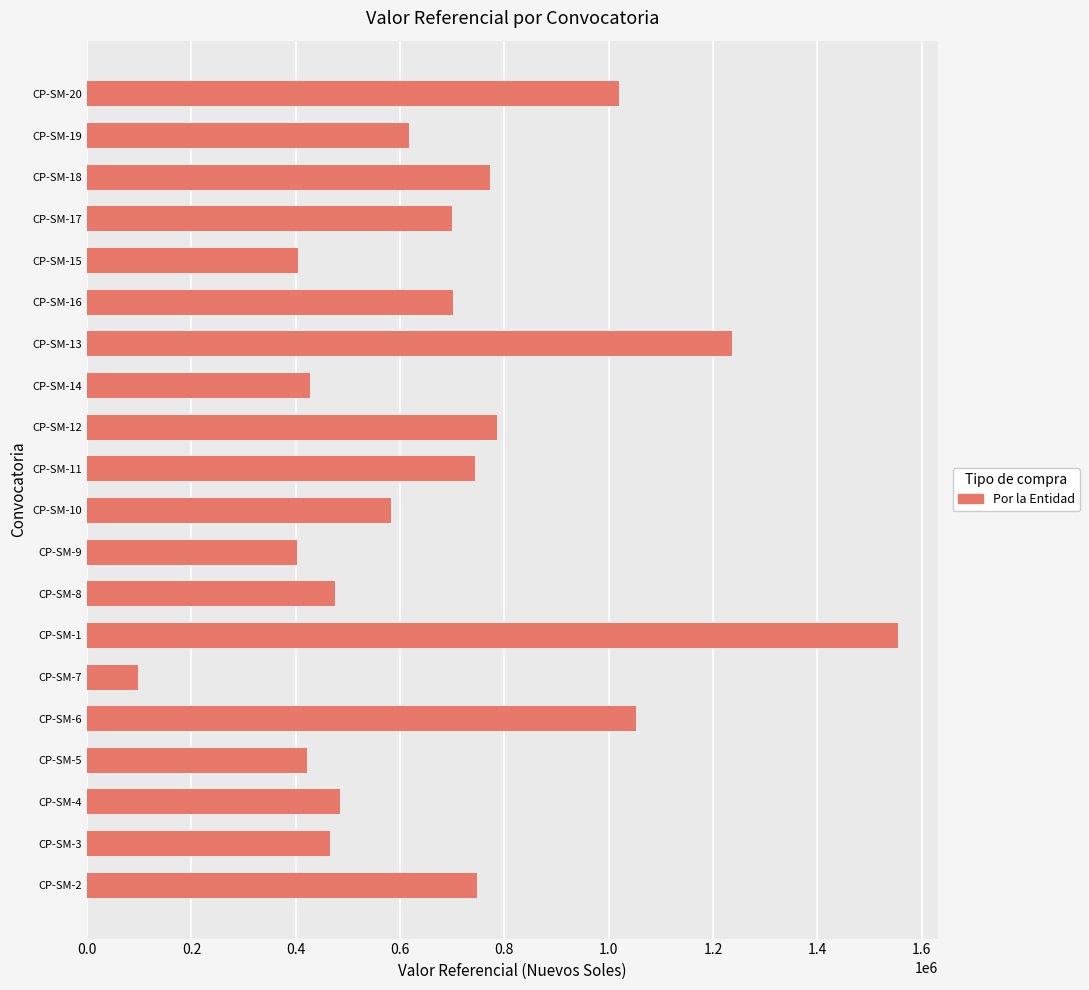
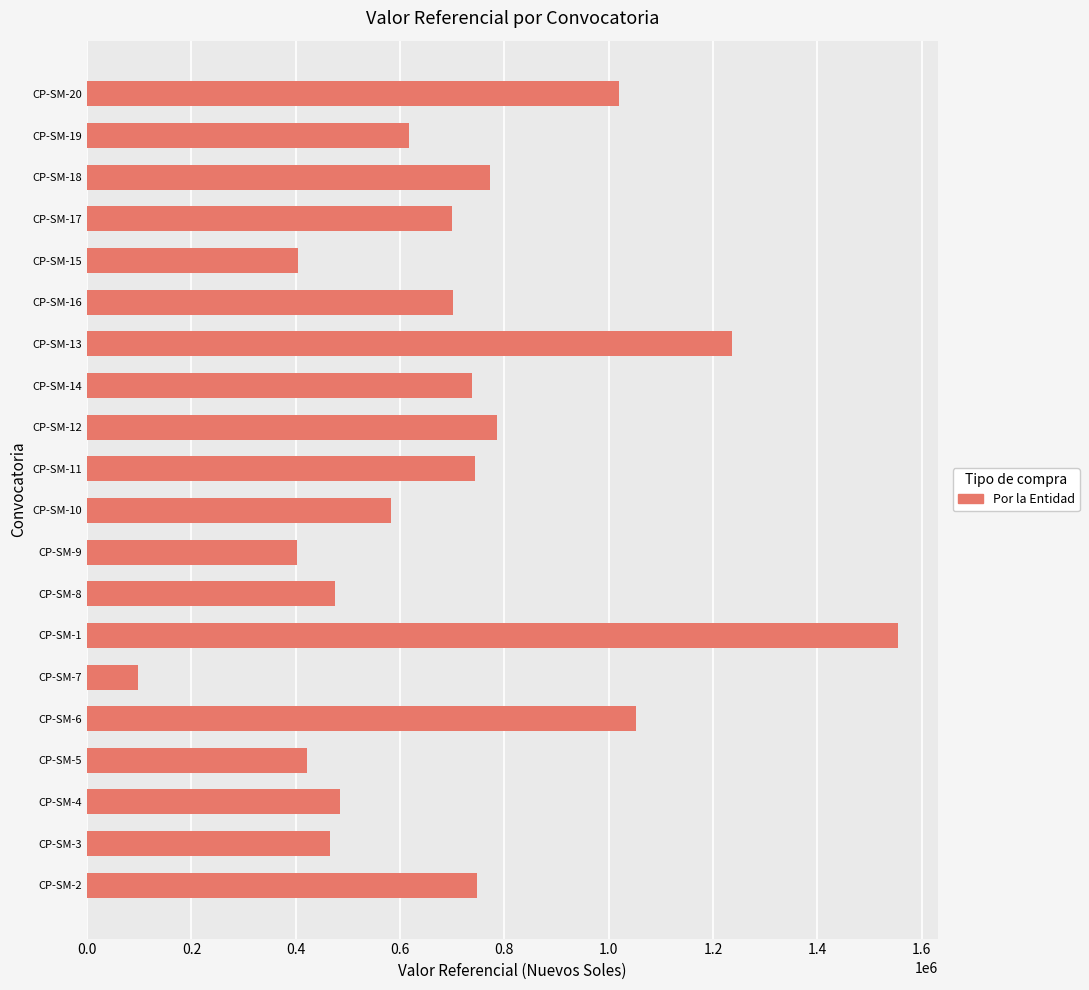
CP-SM-14: 430000 -> 740000
